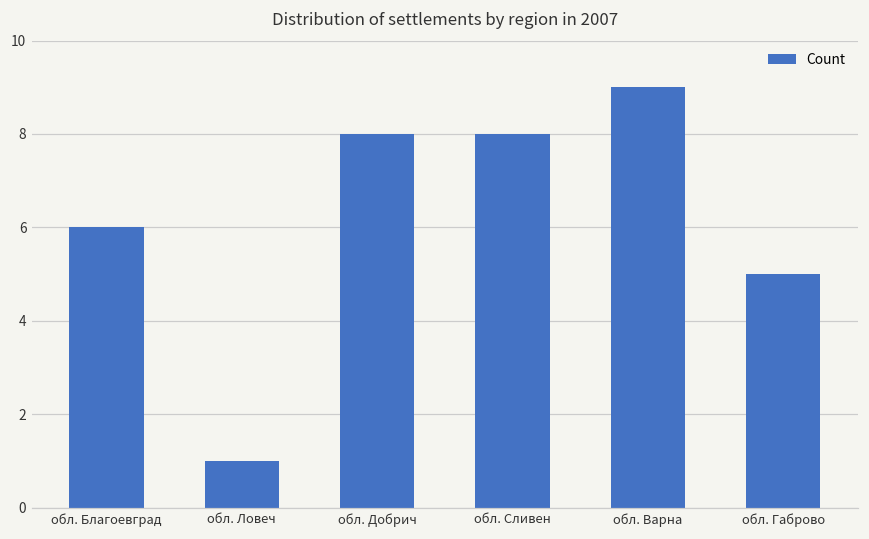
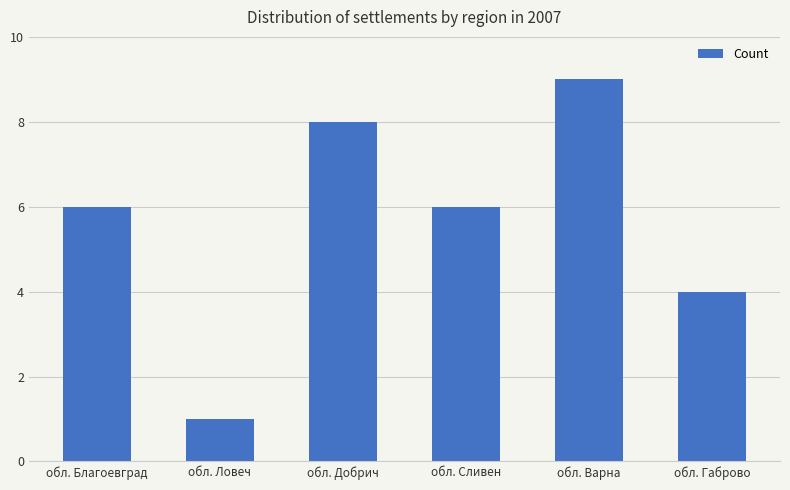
обл. Сливен: 8 -> 6
обл. Габрово: 5 -> 4
